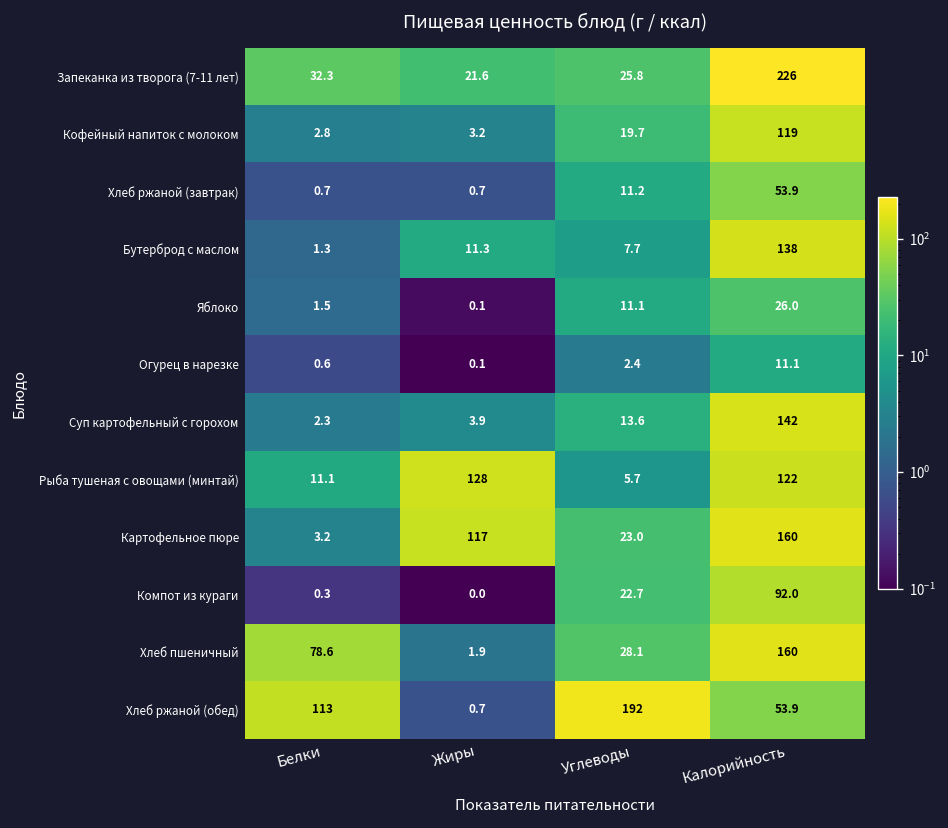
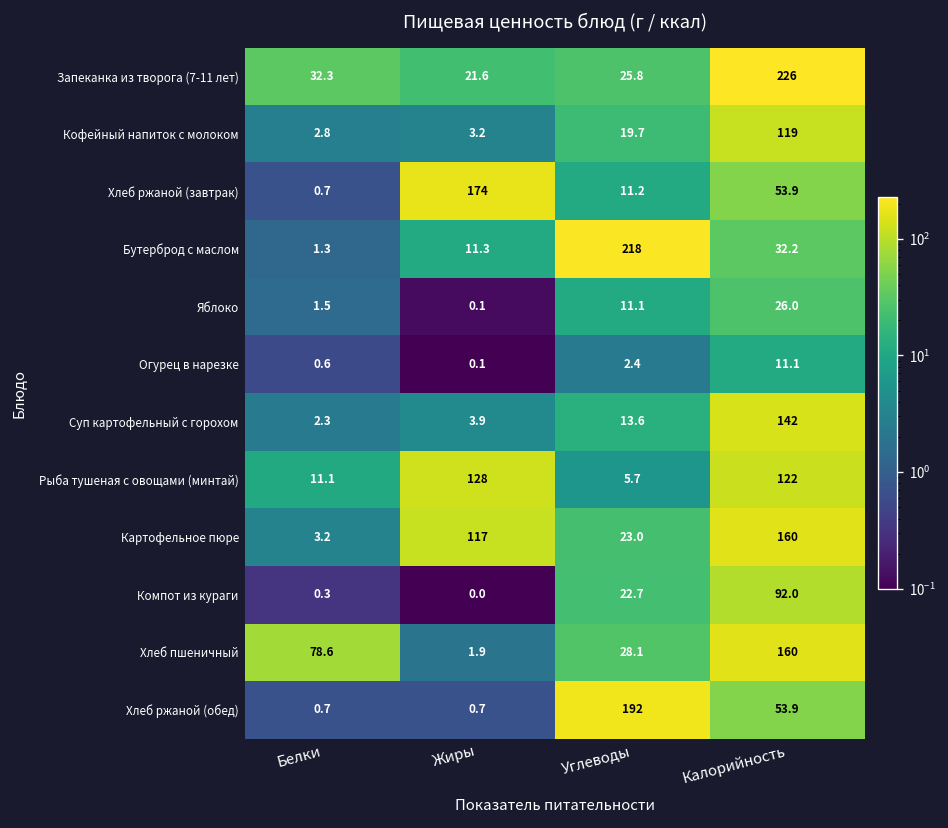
Хлеб ржаной (завтрак), Жиры: 0.7 -> 174
Бутерброд с маслом, Углеводы: 7.7 -> 218
Бутерброд с маслом, Калорийность: 138 -> 32.2
Хлеб ржаной (обед), Белки: 113 -> 0.7
